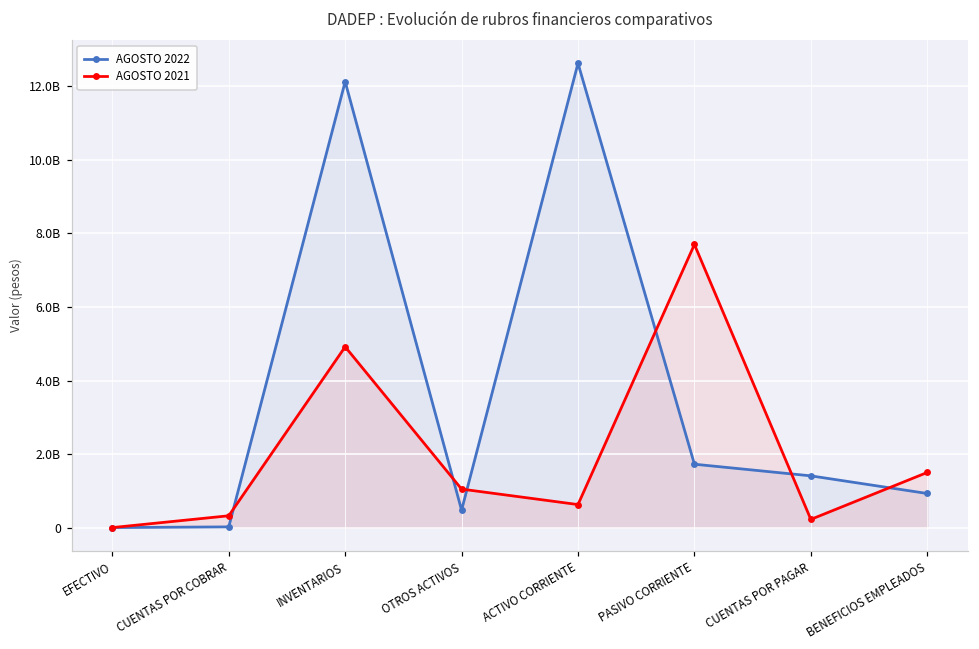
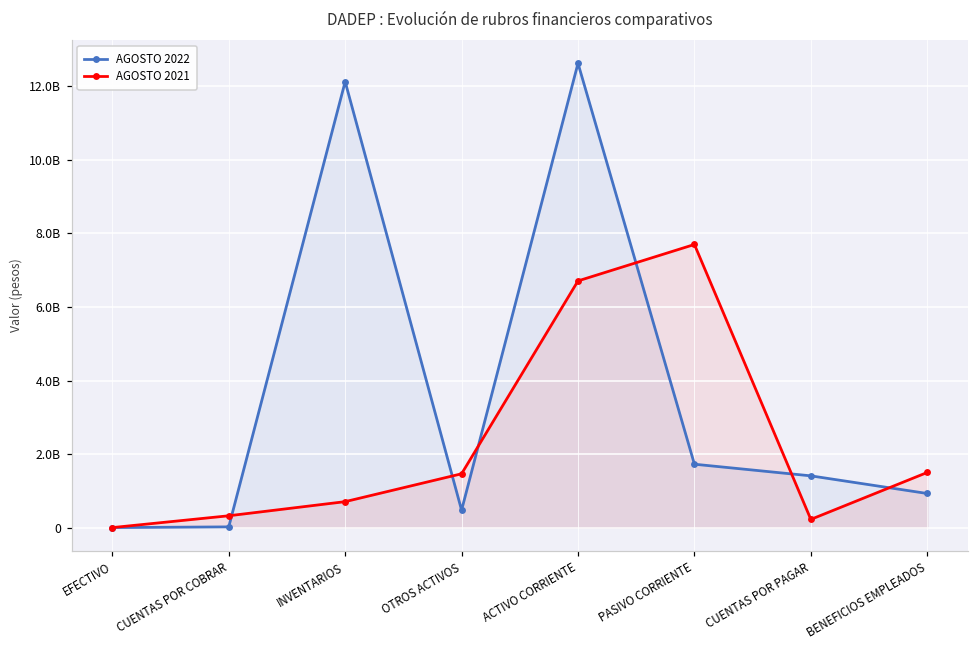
AGOSTO 2021, INVENTARIOS: 4900000000 -> 700000000
AGOSTO 2021, OTROS ACTIVOS: 1000000000 -> 1500000000
AGOSTO 2021, ACTIVO CORRIENTE: 600000000 -> 6700000000
